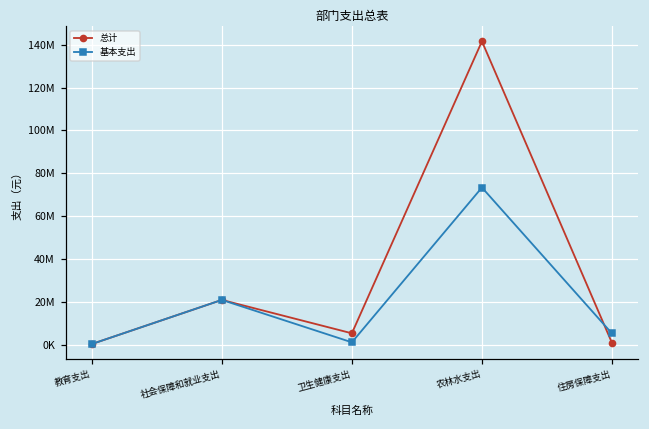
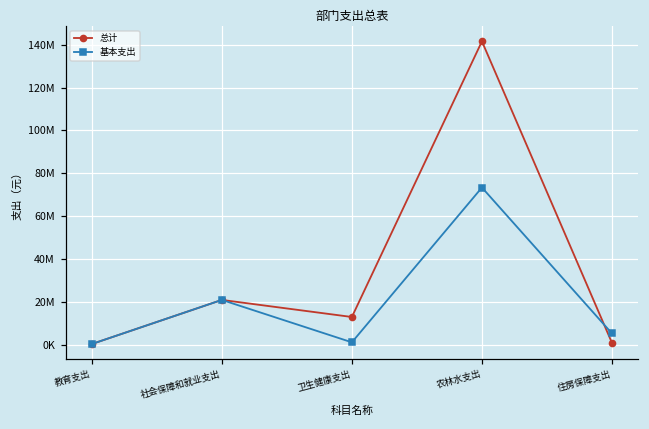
总计, 卫生健康支出: 5000000 -> 13000000
